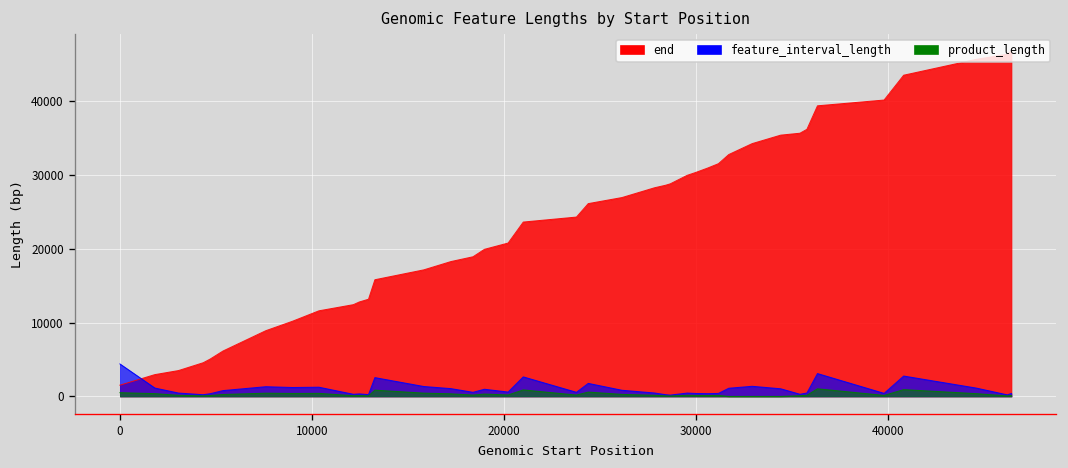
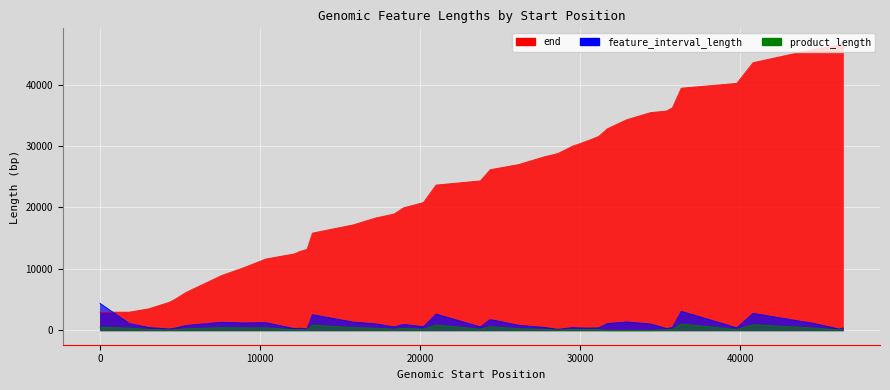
end, 0: 2000 -> 3000
